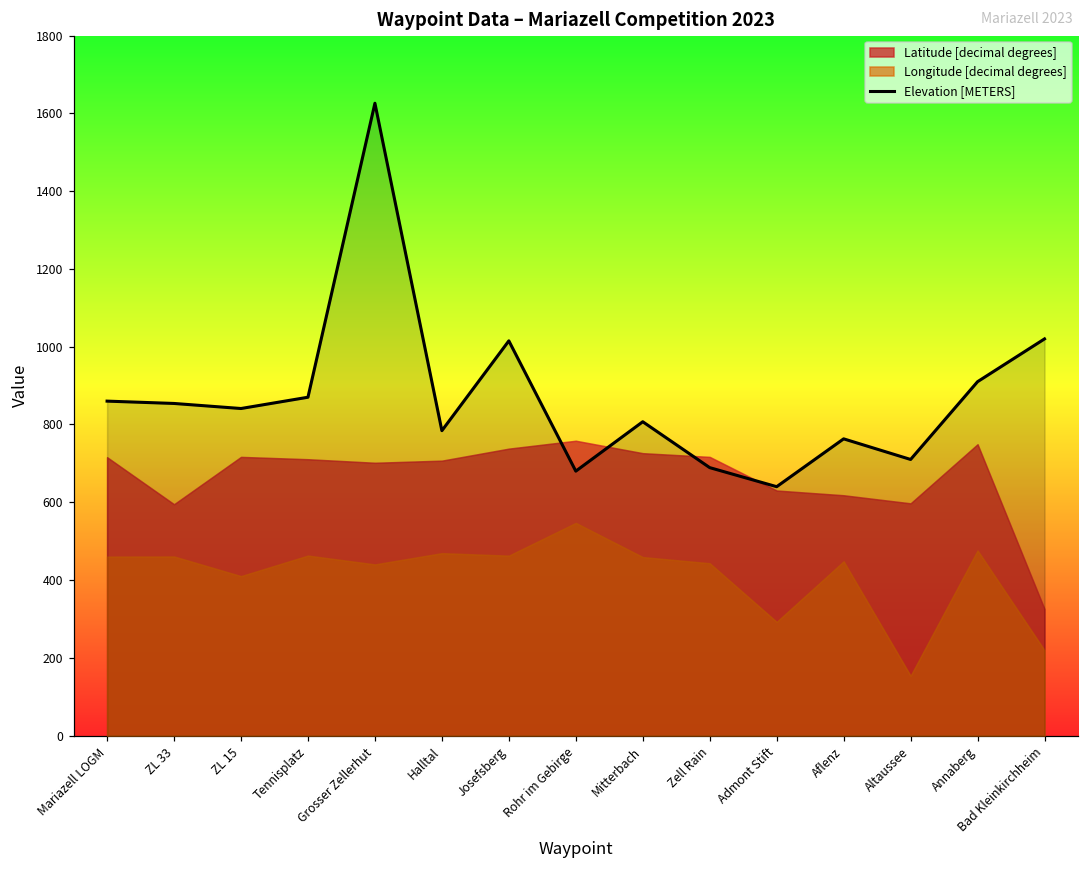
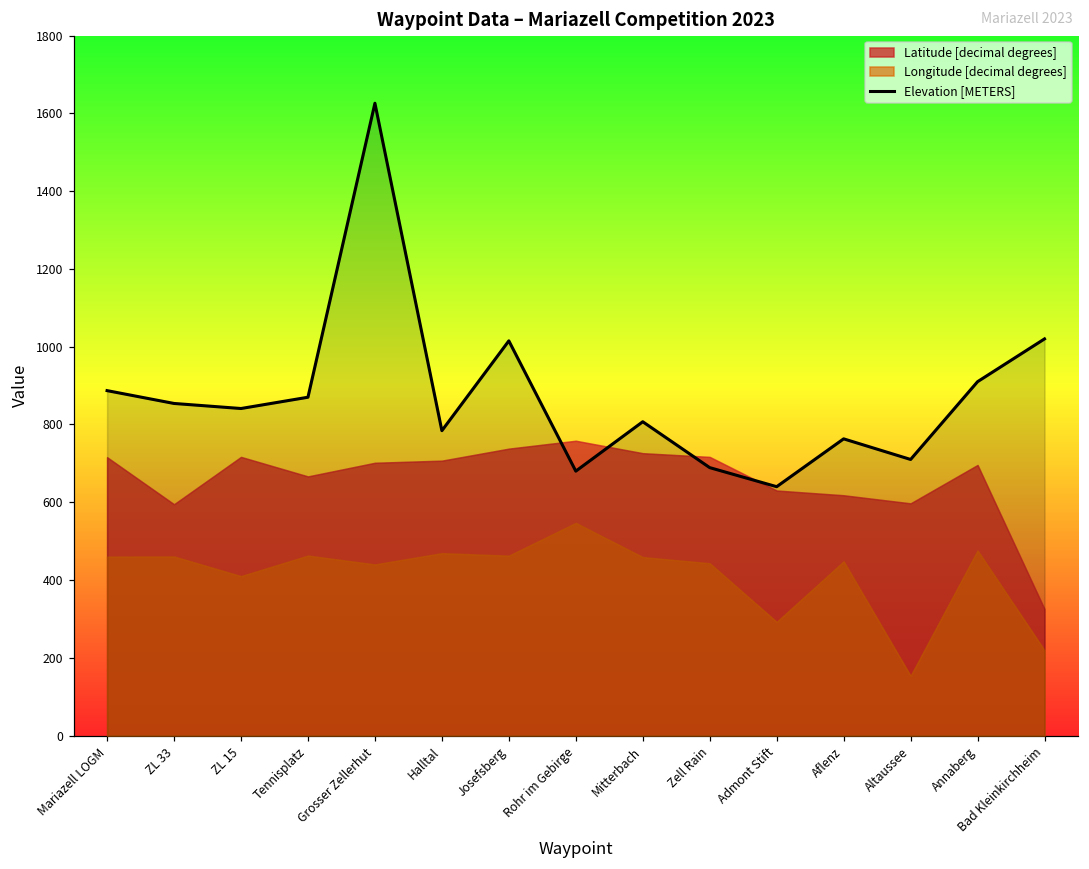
Elevation [METERS], Mariazell LOGM: 860 -> 890
Latitude [decimal degrees], Tennisplatz: 710 -> 670
Latitude [decimal degrees], Annaberg: 750 -> 700
